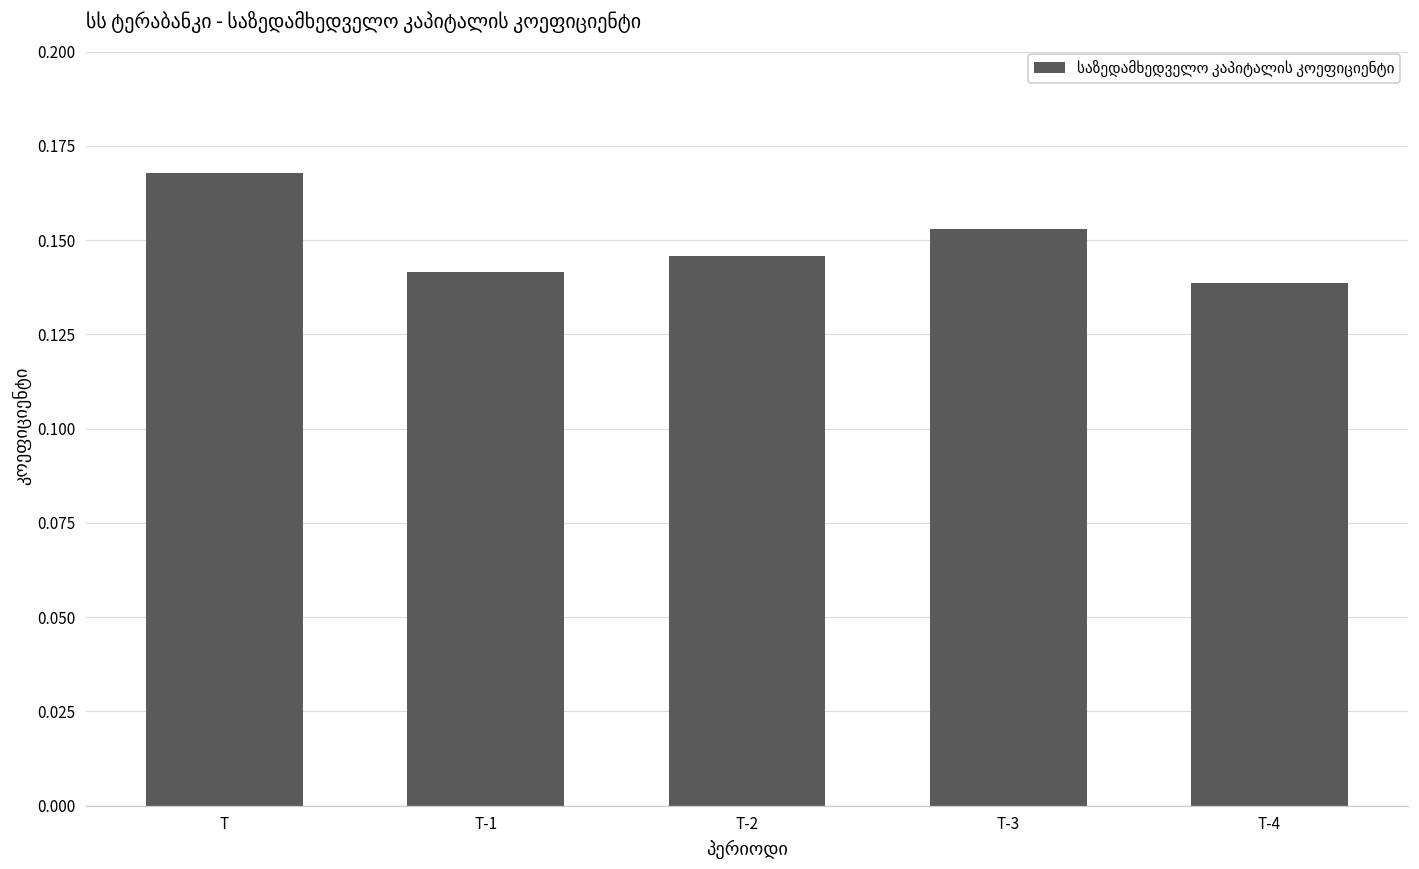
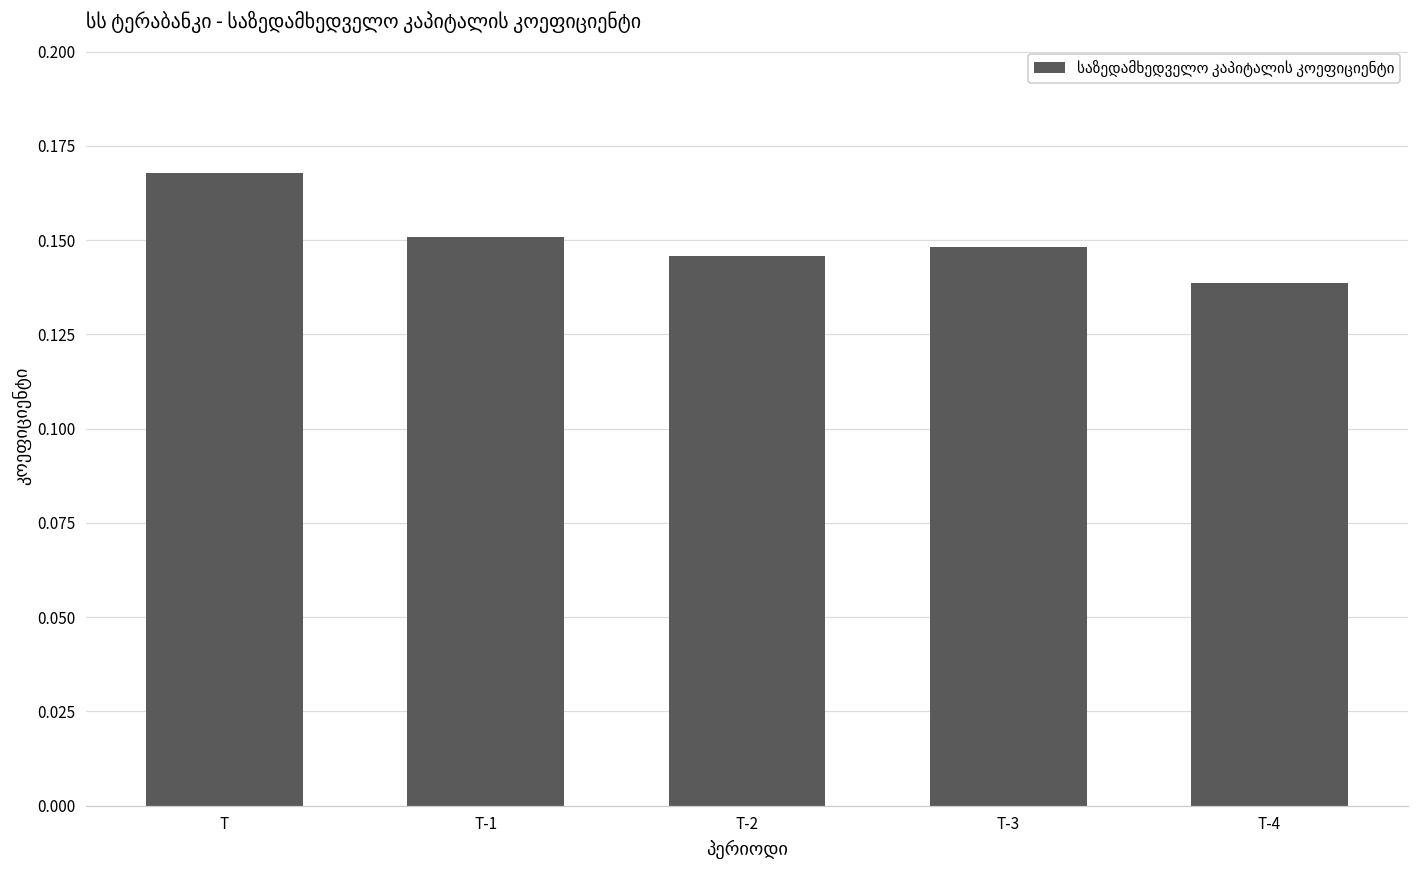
T-1: 0.142 -> 0.151
T-3: 0.153 -> 0.148
